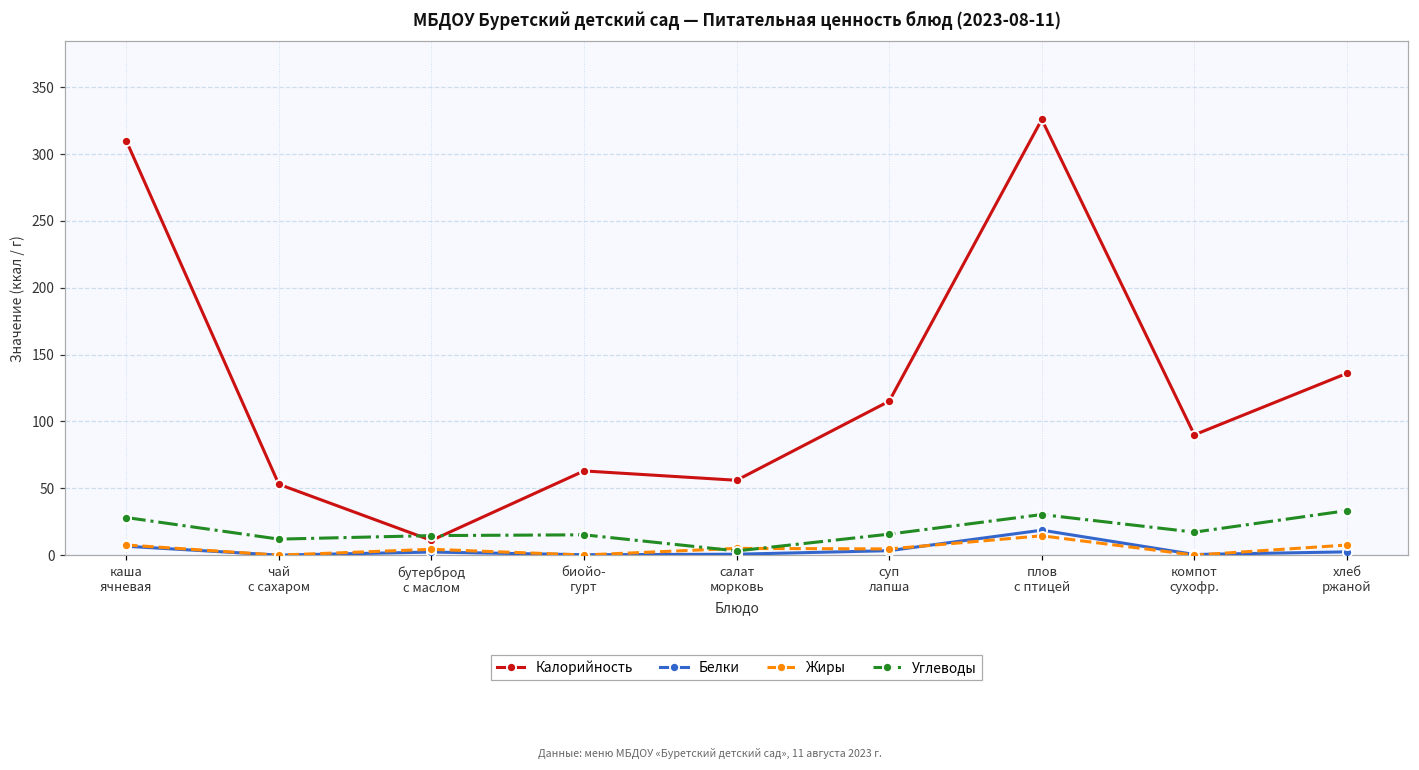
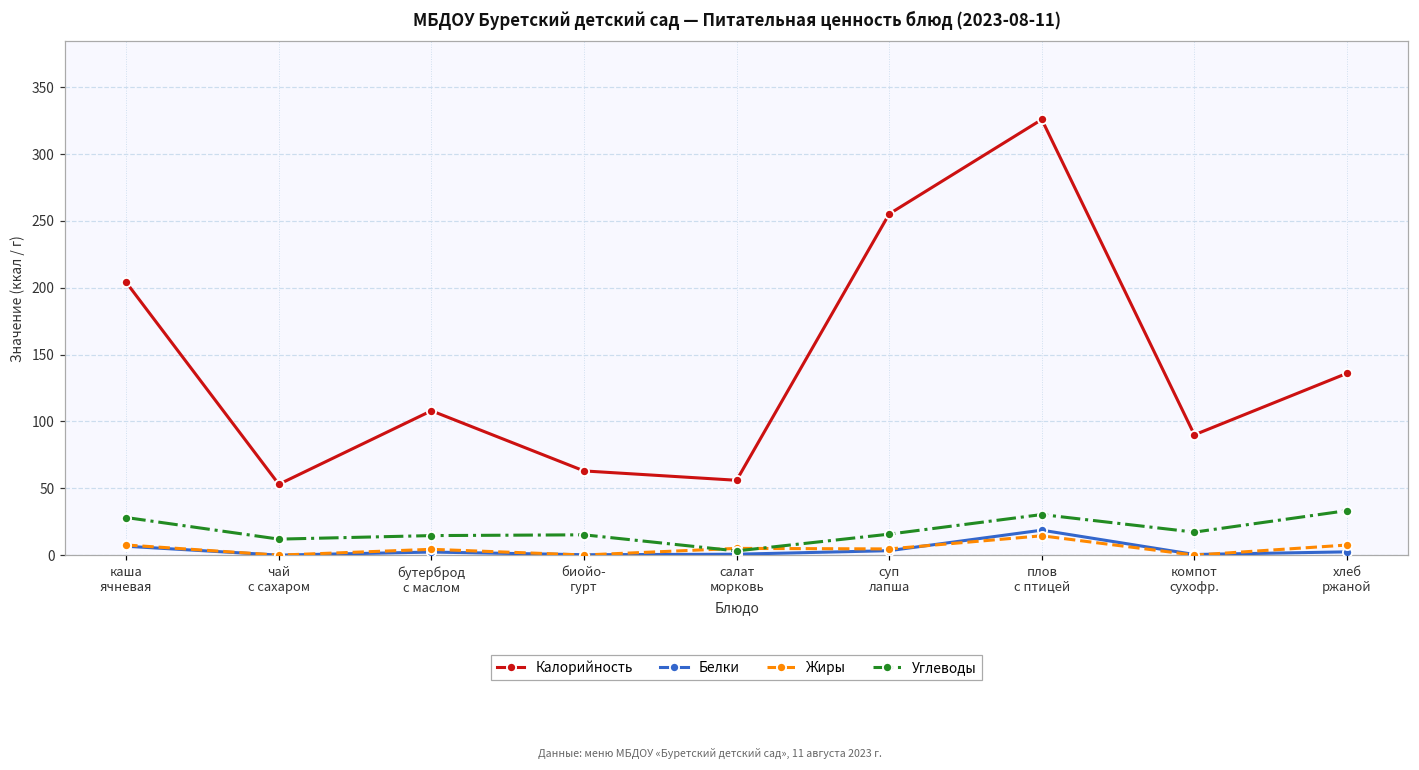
Калорийность, каша ячневая: 310 -> 204
Калорийность, бутерброд с маслом: 11 -> 108
Калорийность, суп лапша: 115 -> 255
